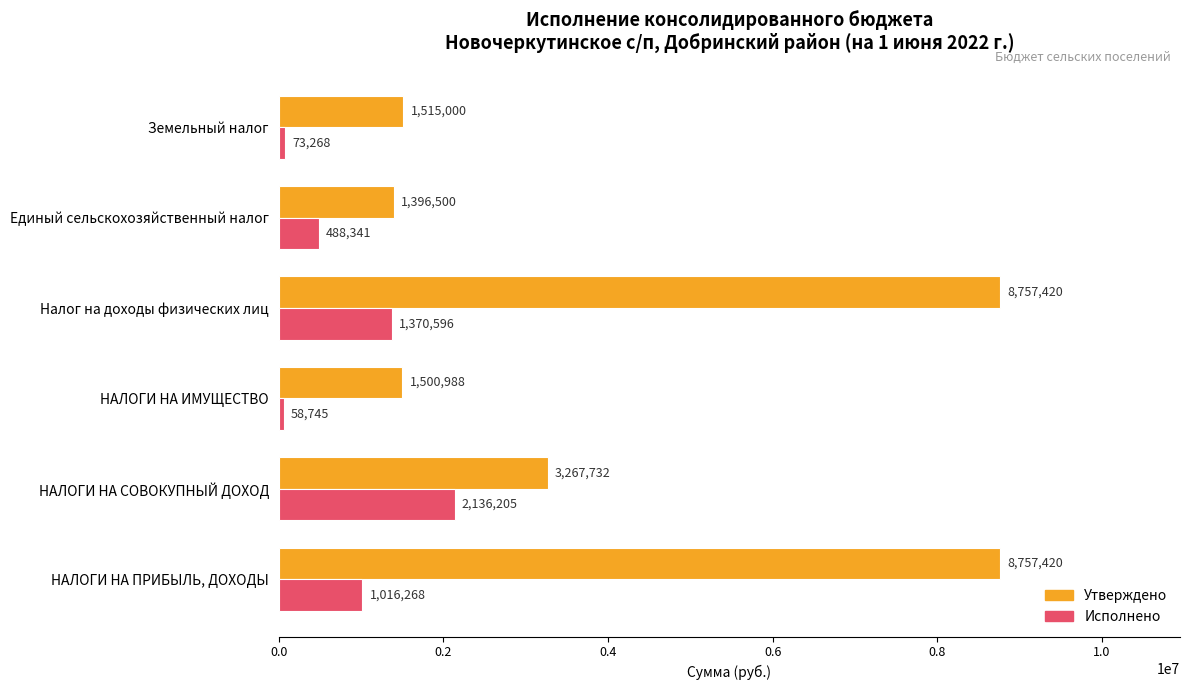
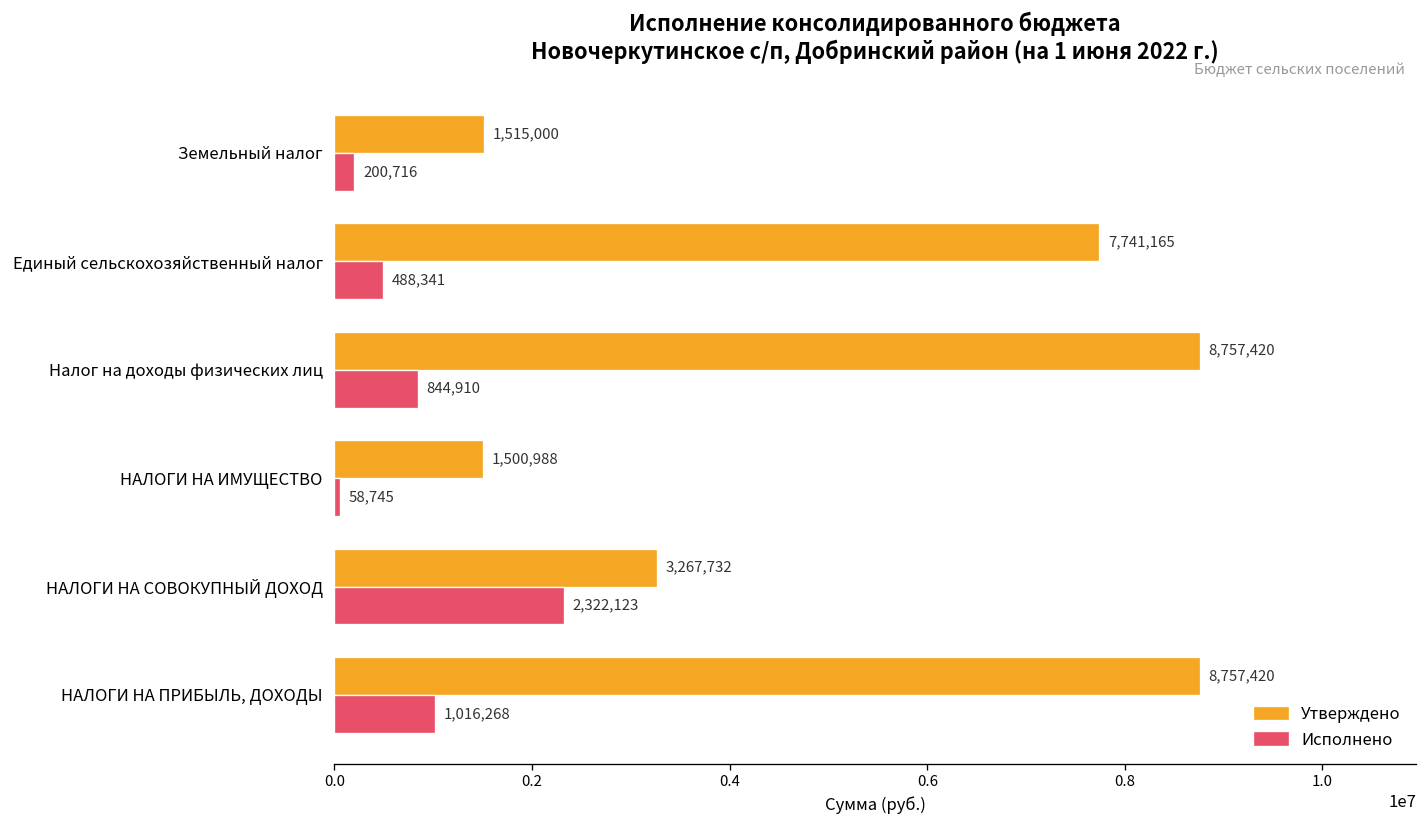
Исполнено, Земельный налог: 73,268 -> 200,716
Утверждено, Единый сельскохозяйственный налог: 1,396,500 -> 7,741,165
Исполнено, Налог на доходы физических лиц: 1,370,596 -> 844,910
Исполнено, НАЛОГИ НА СОВОКУПНЫЙ ДОХОД: 2,136,205 -> 2,322,123
